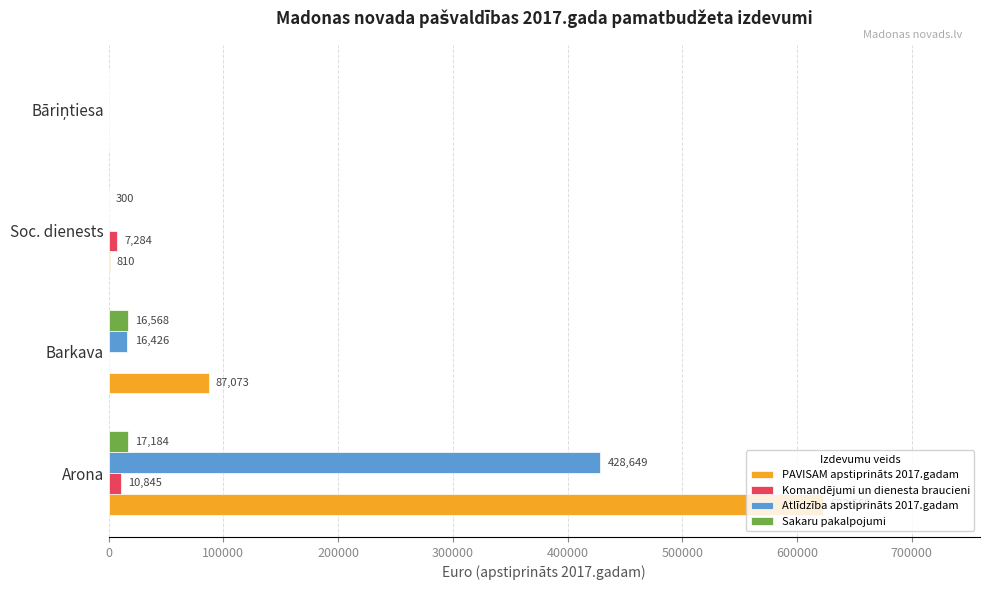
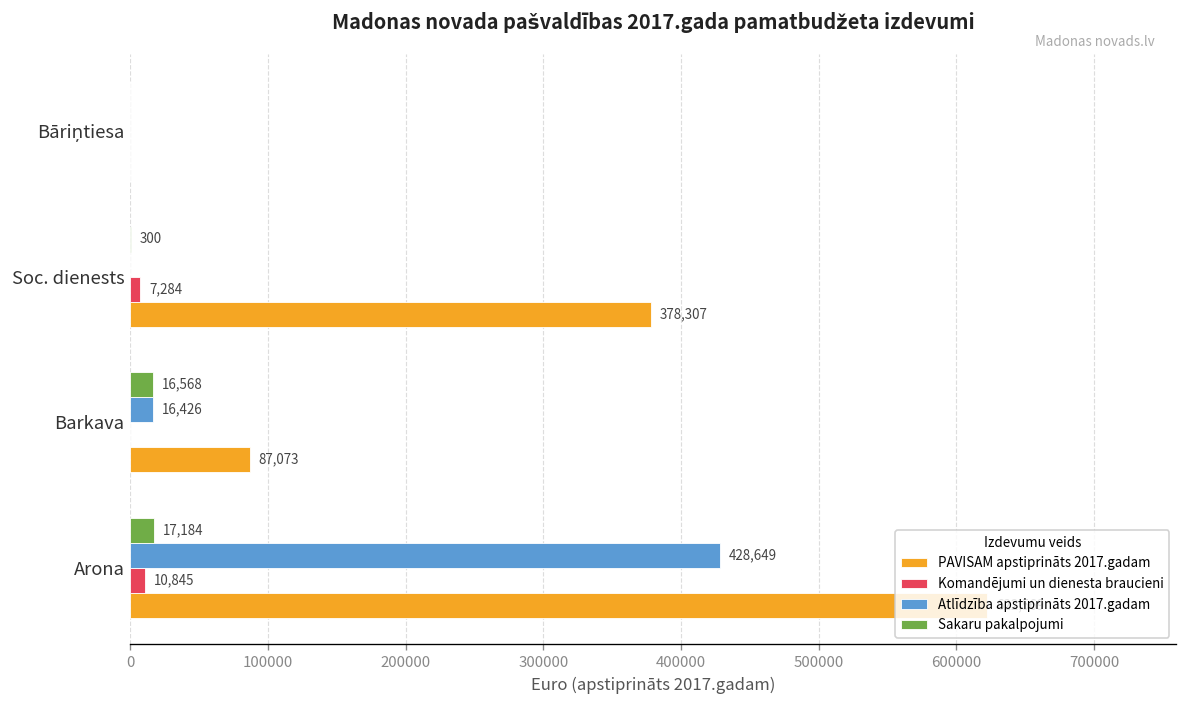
PAVISAM apstiprināts 2017.gadam, Soc. dienests: 810 -> 378,307
